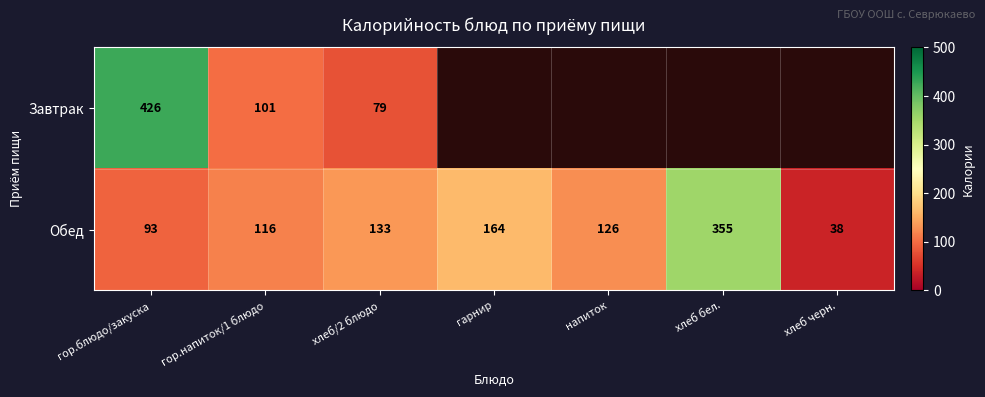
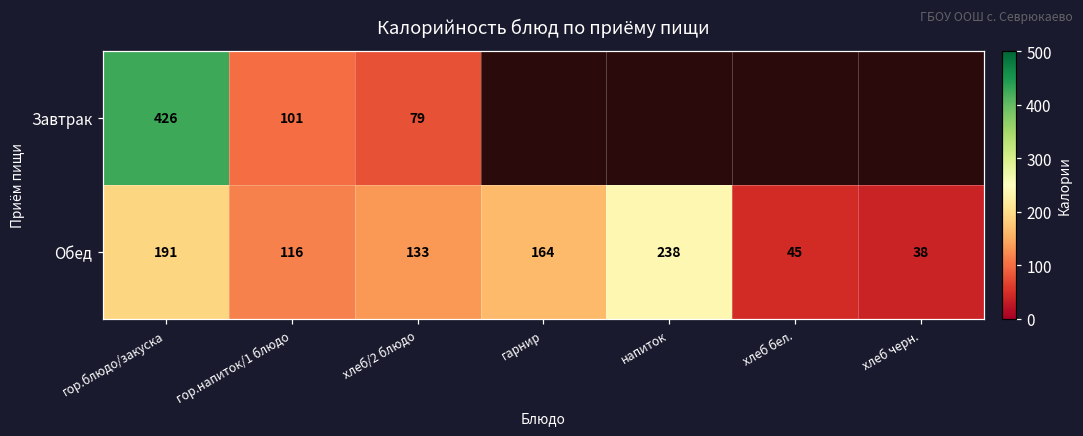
Обед, гор.блюдо/закуска: 93 -> 191
Обед, напиток: 126 -> 238
Обед, хлеб бел.: 355 -> 45
